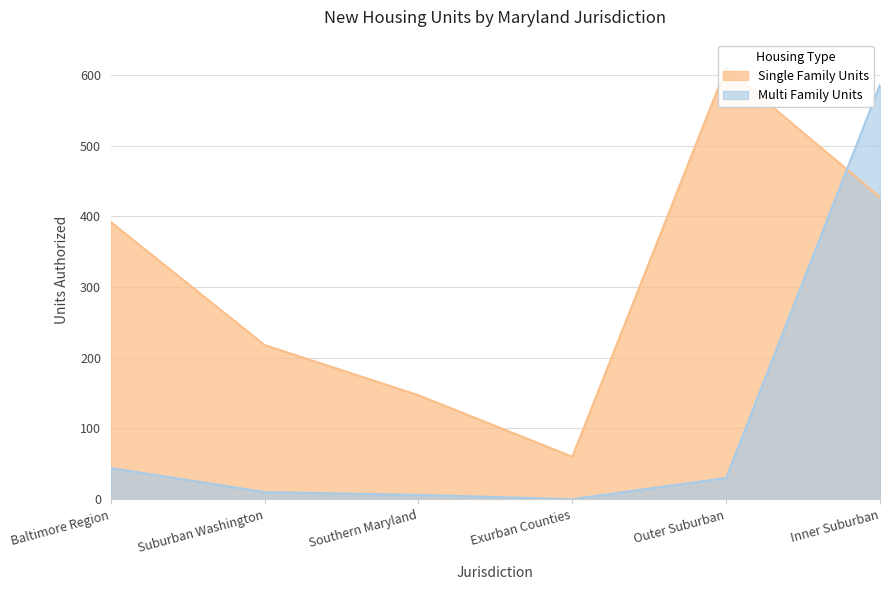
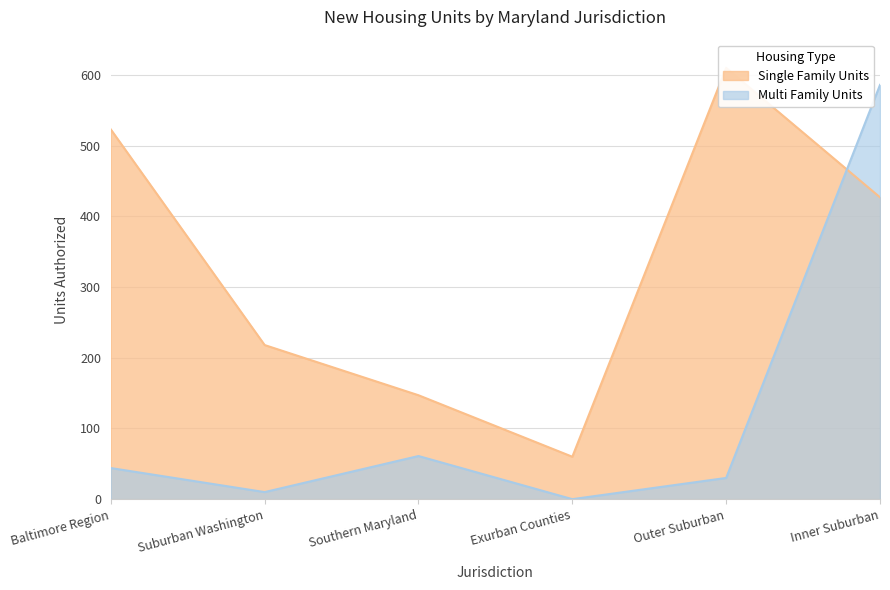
Single Family Units, Baltimore Region: 390 -> 520
Multi Family Units, Southern Maryland: 10 -> 60
